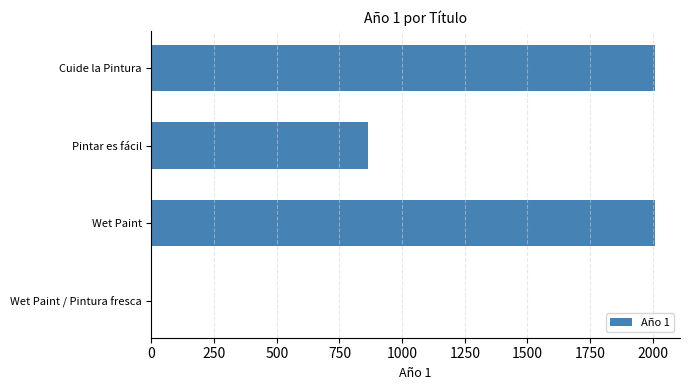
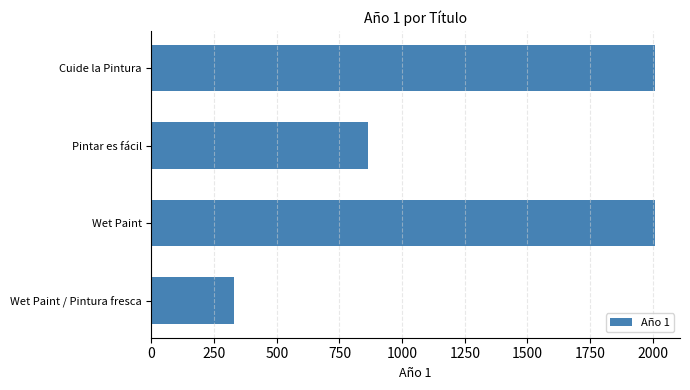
Wet Paint / Pintura fresca: 0 -> 330
